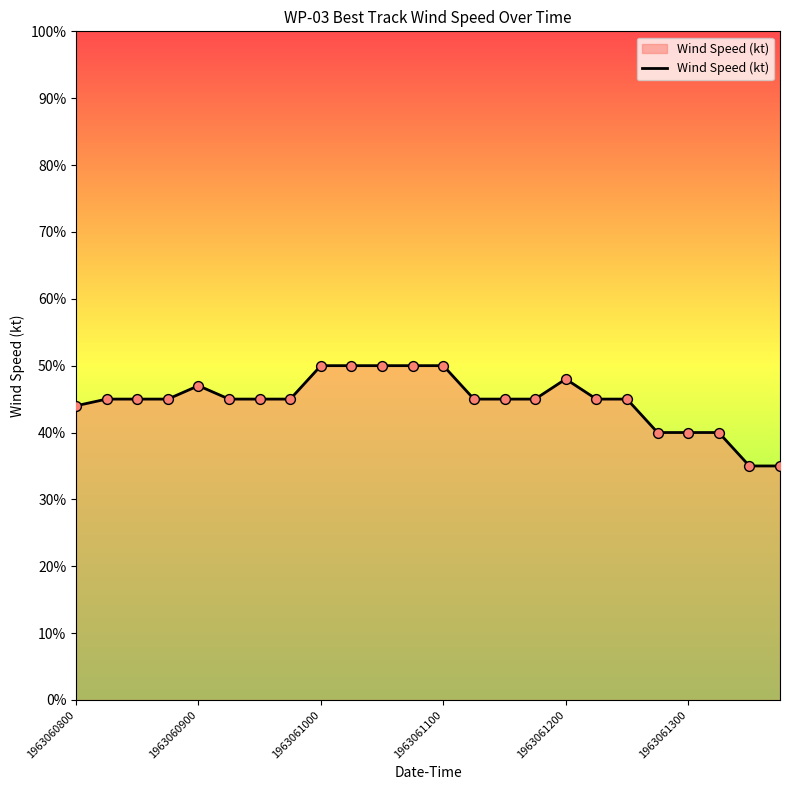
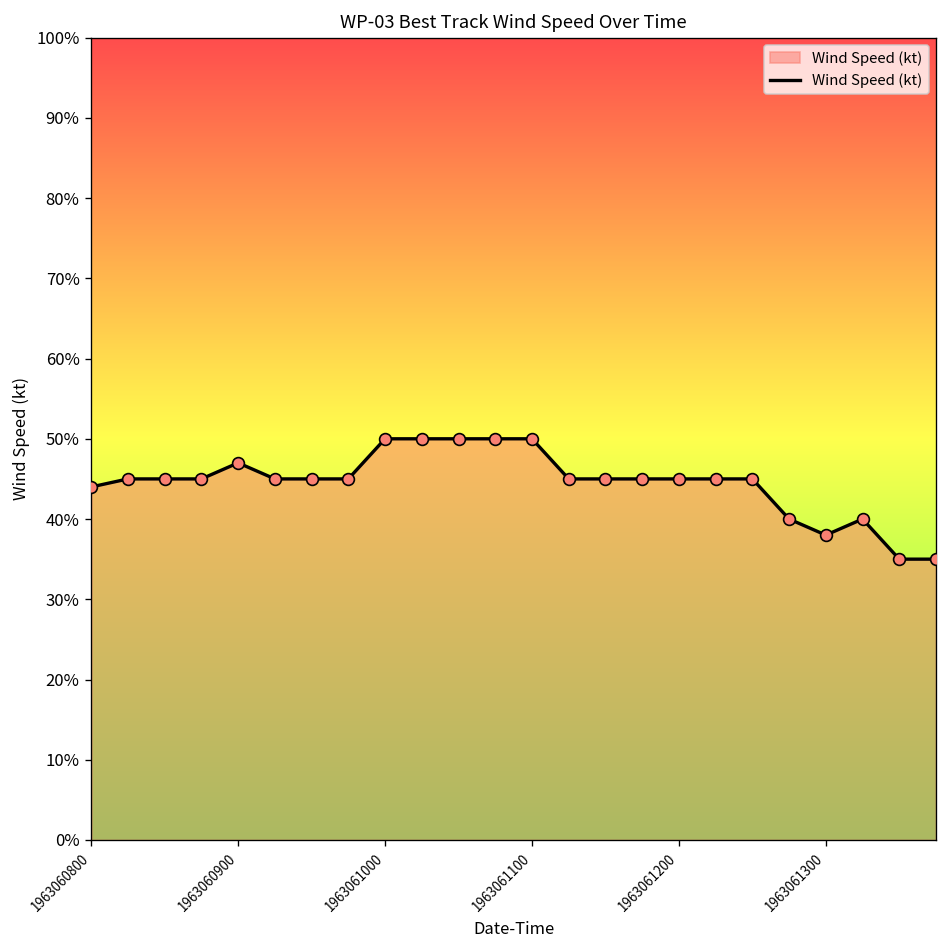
1963061200: 48% -> 45%
1963061300: 40% -> 38%
